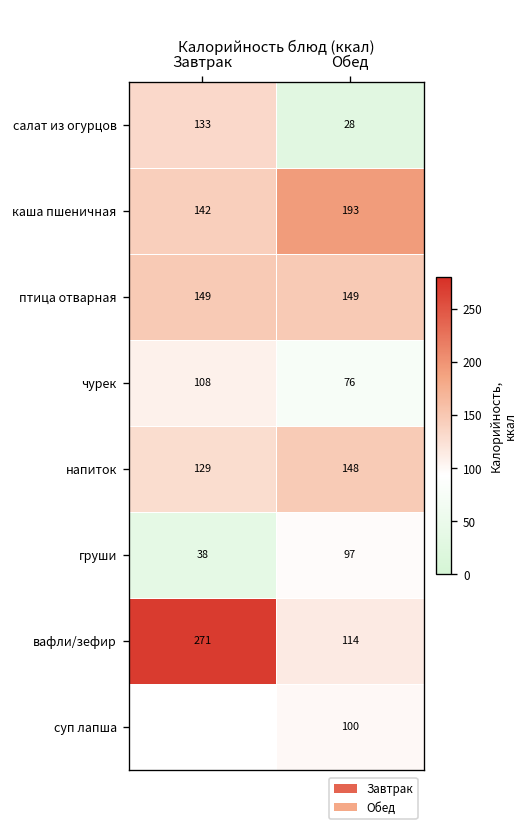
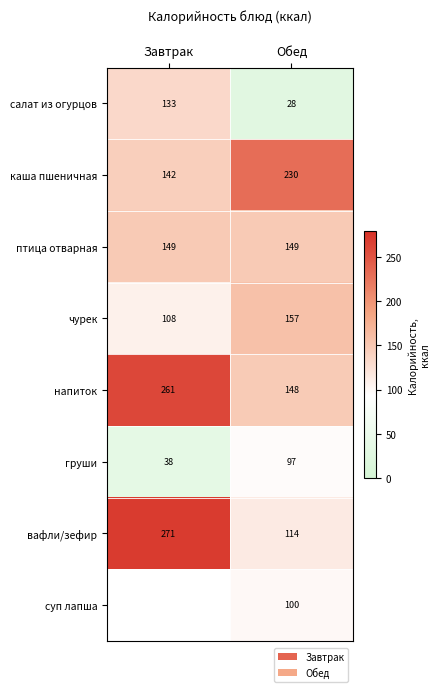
каша пшеничная, Обед: 193 -> 230
чурек, Обед: 76 -> 157
напиток, Завтрак: 129 -> 261
